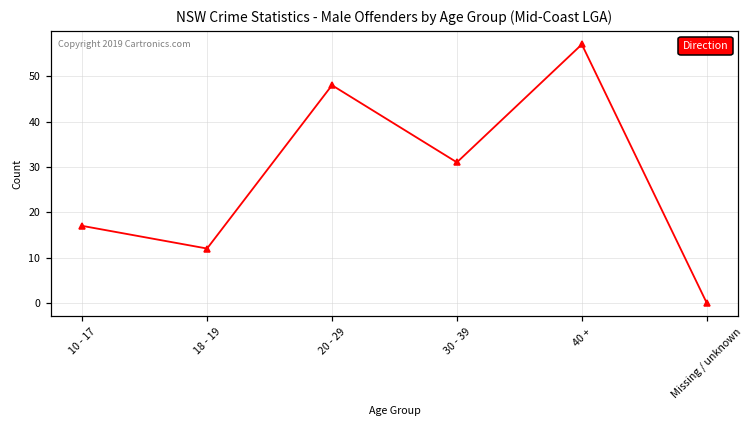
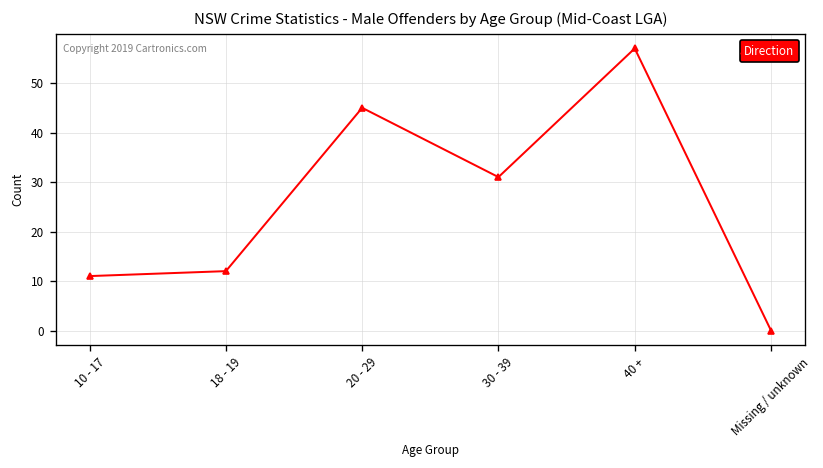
10 - 17: 17 -> 11
20 - 29: 48 -> 45
